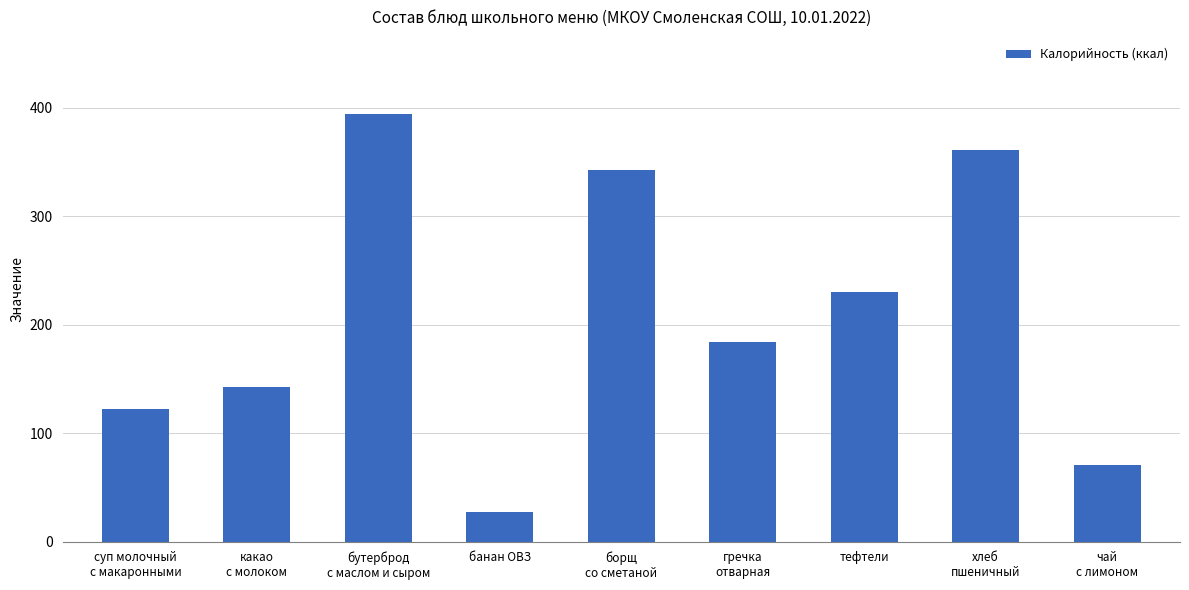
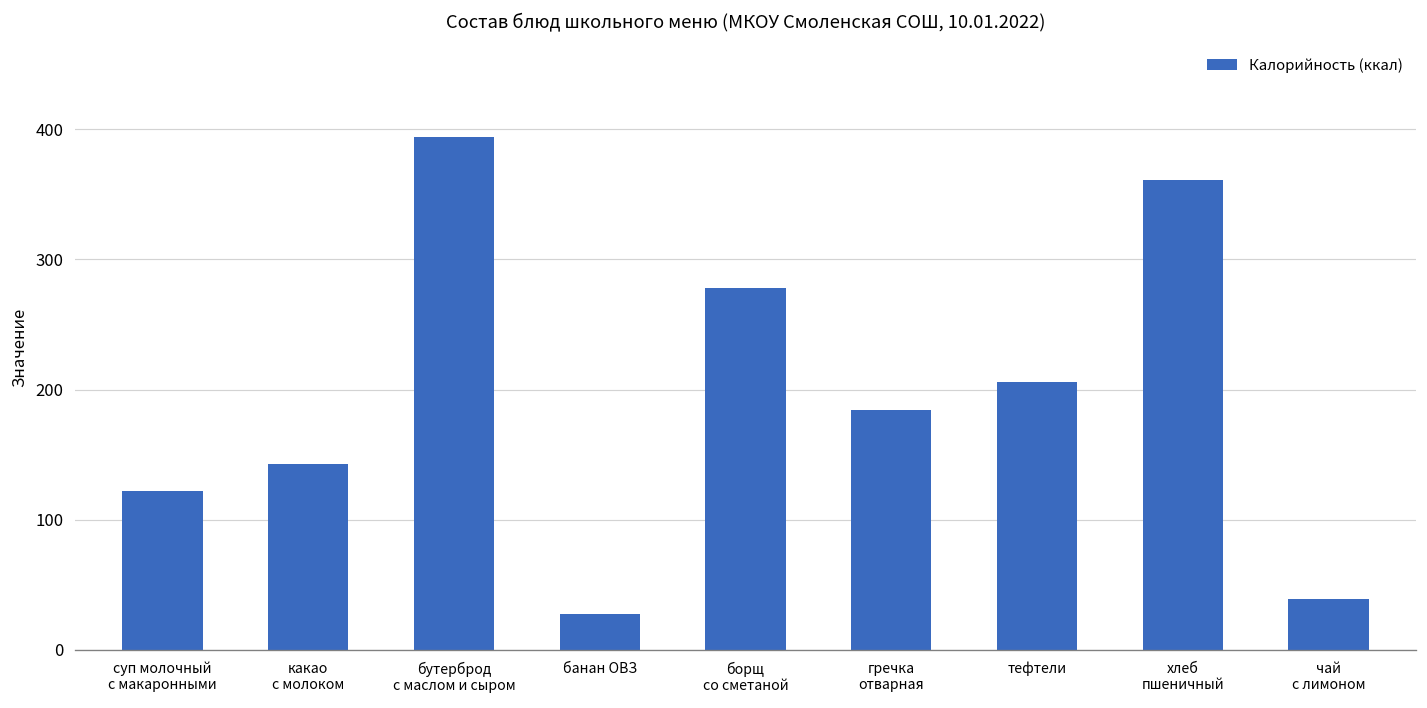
борщ со сметаной: 342 -> 278
тефтели: 230 -> 206
чай с лимоном: 71 -> 39
